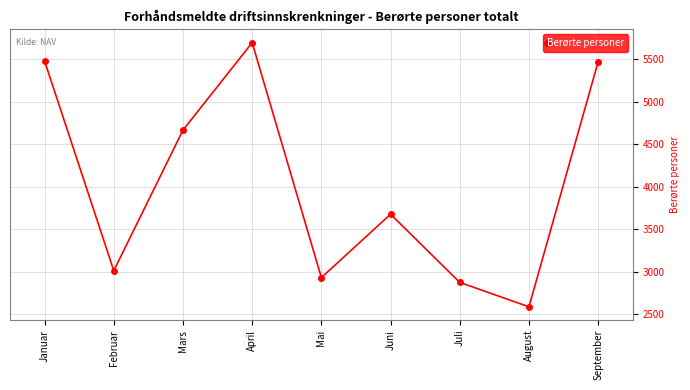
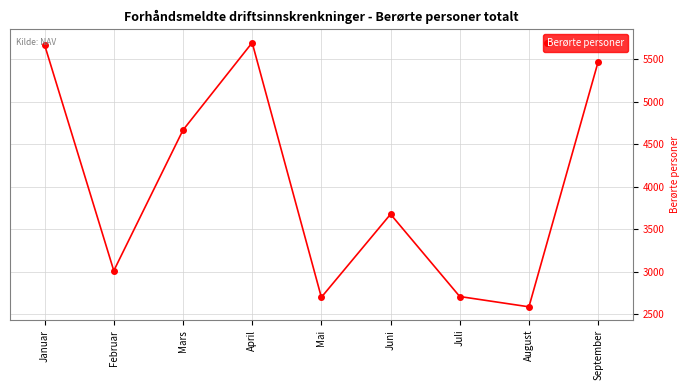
Januar: 5500 -> 5700
Mai: 2900 -> 2700
Juli: 2900 -> 2700
